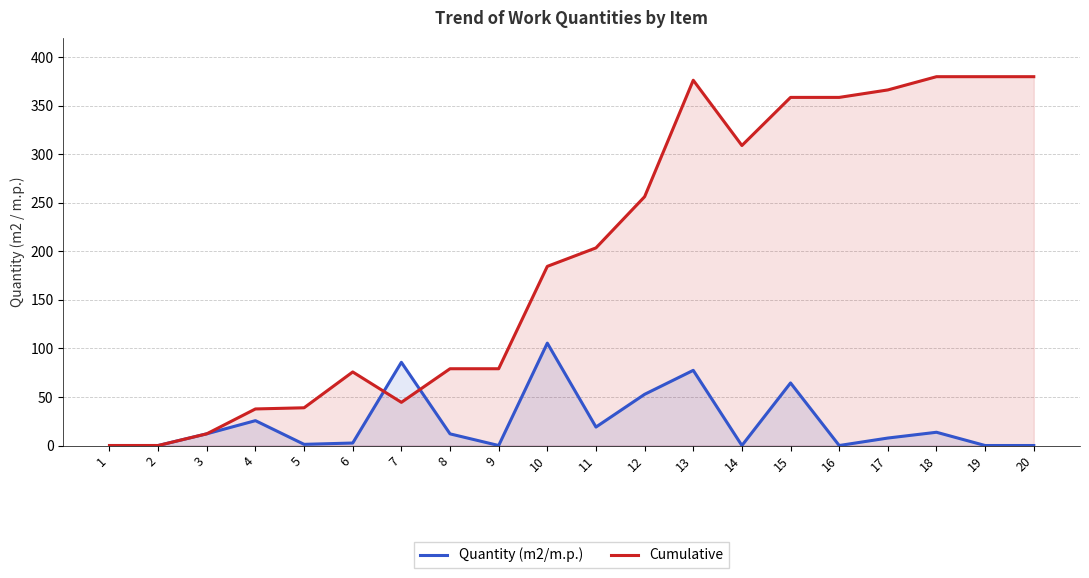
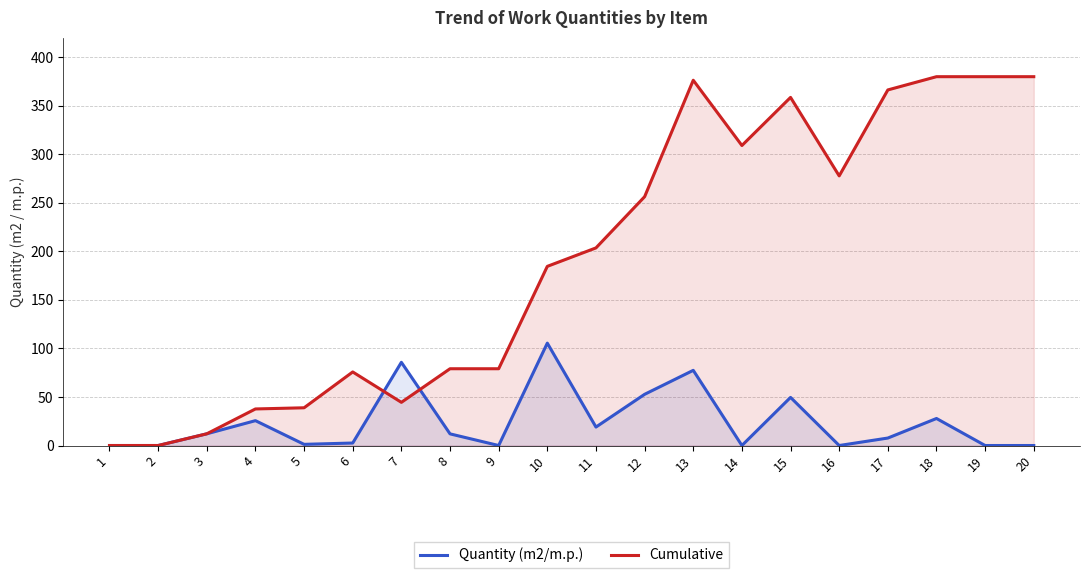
Quantity (m2/m.p.), 15: 60 -> 50
Cumulative, 16: 360 -> 280
Quantity (m2/m.p.), 18: 10 -> 30
